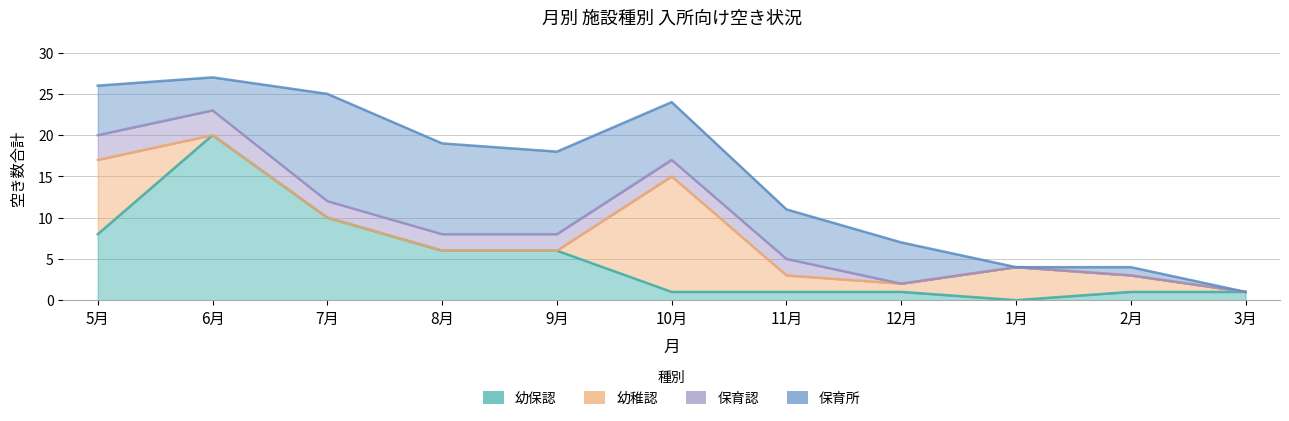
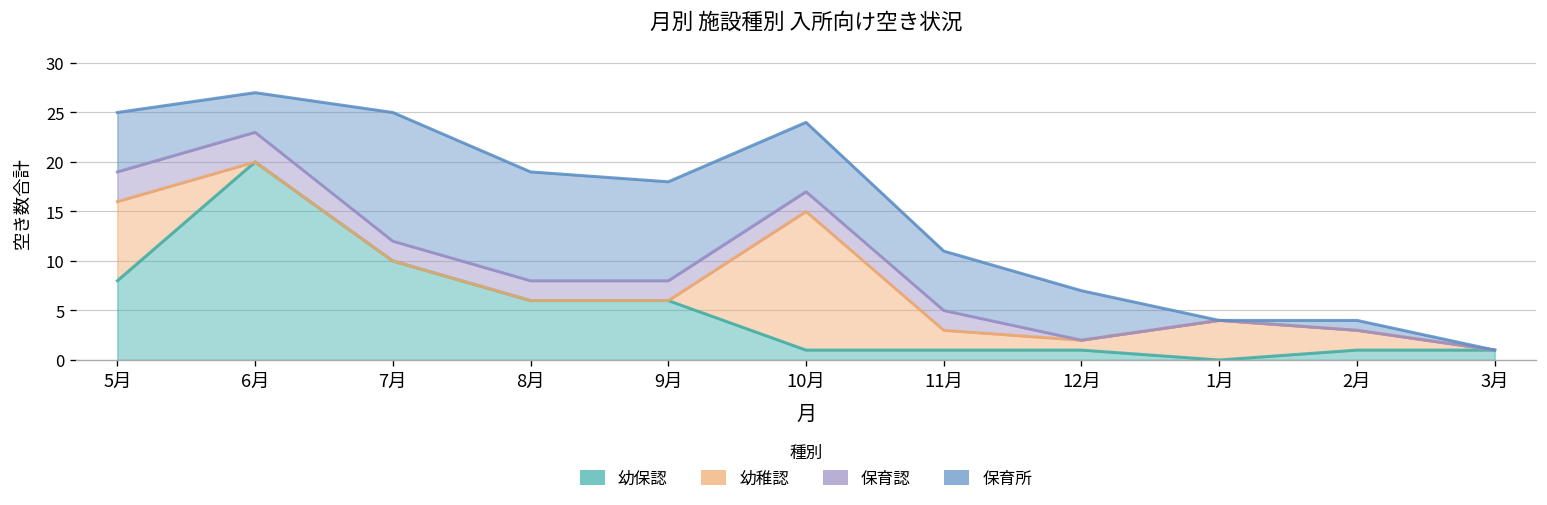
幼稚認, 5月: 9 -> 8
